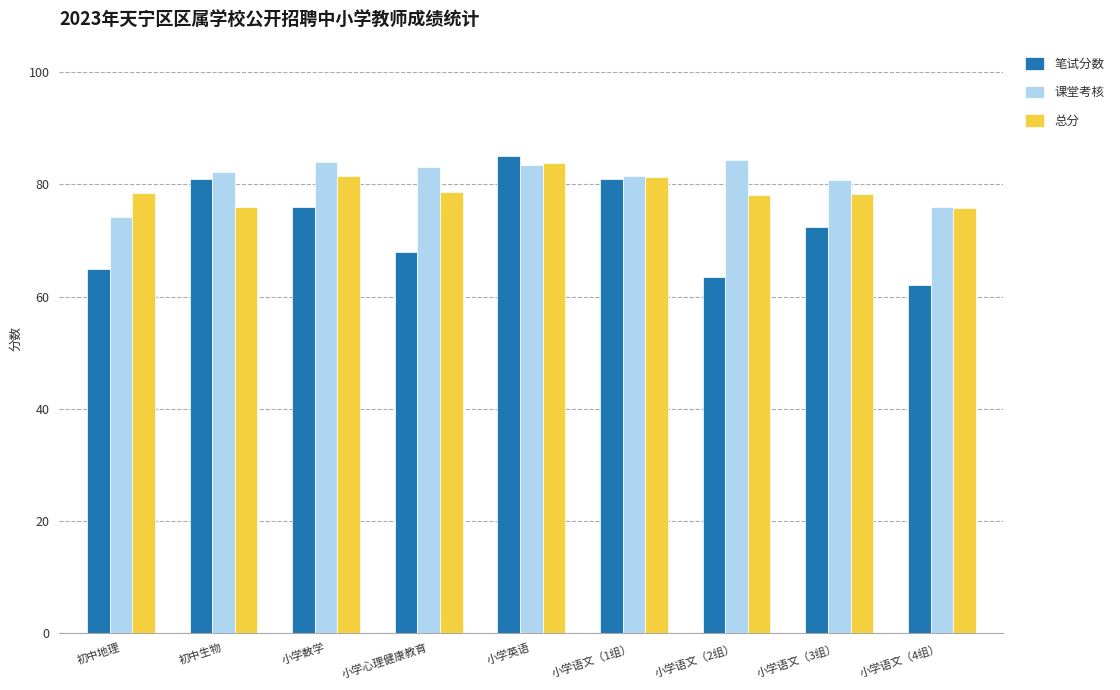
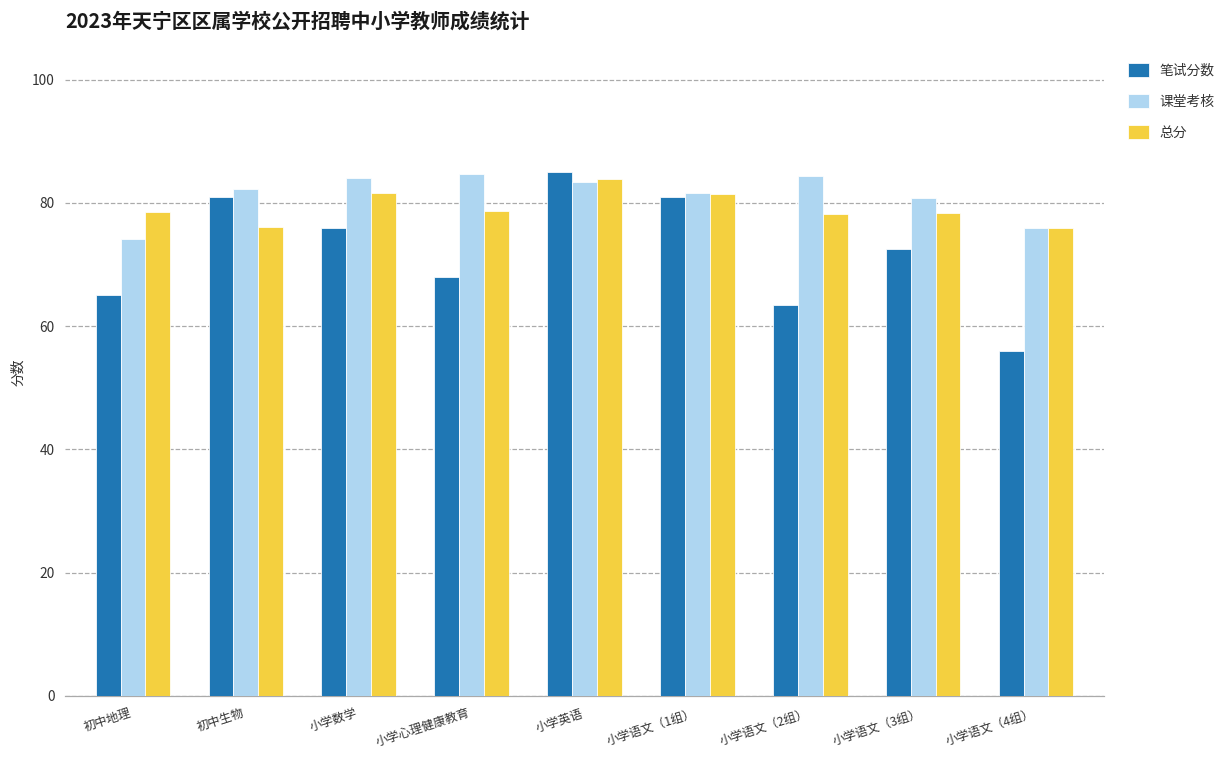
课堂考核, 小学心理健康教育: 83 -> 85
笔试分数, 小学语文（4组）: 62 -> 56
